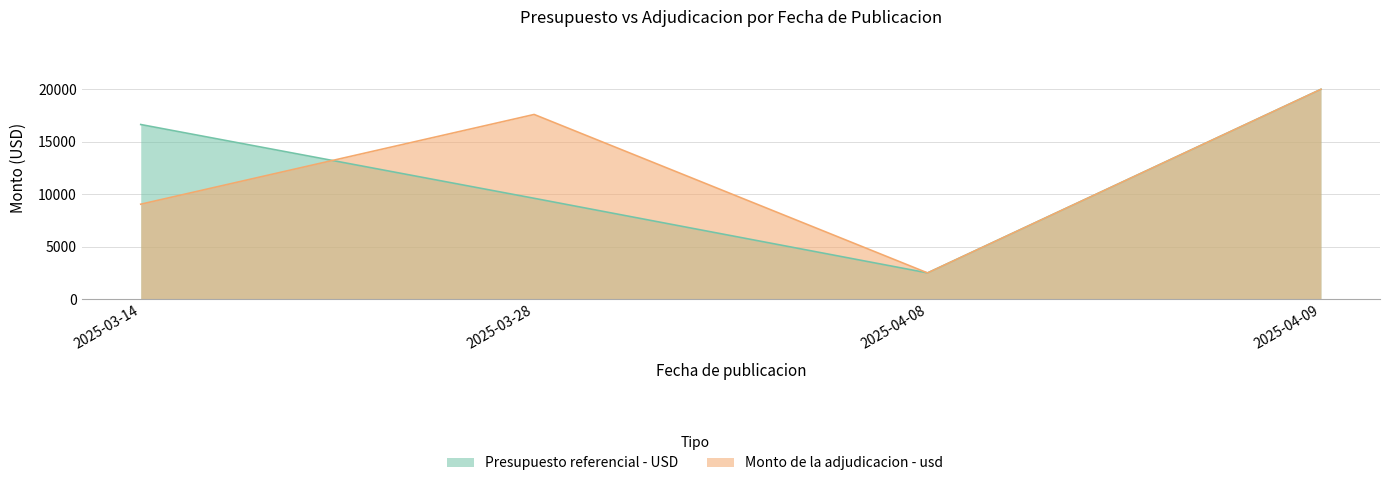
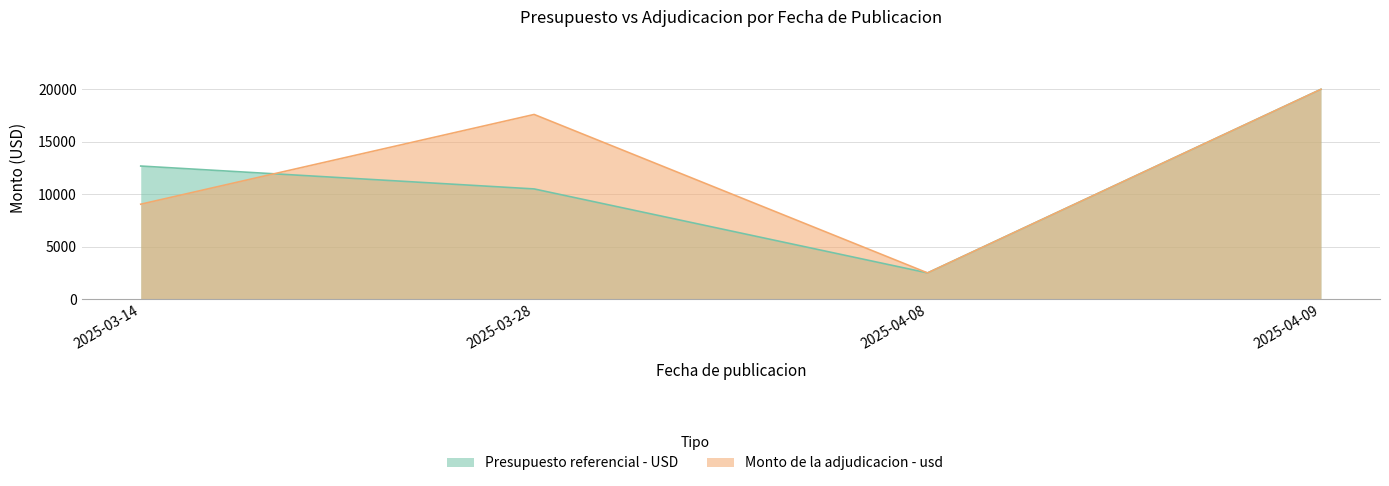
Presupuesto referencial - USD, 2025-03-14: 16600 -> 12700
Presupuesto referencial - USD, 2025-03-28: 9600 -> 10500
